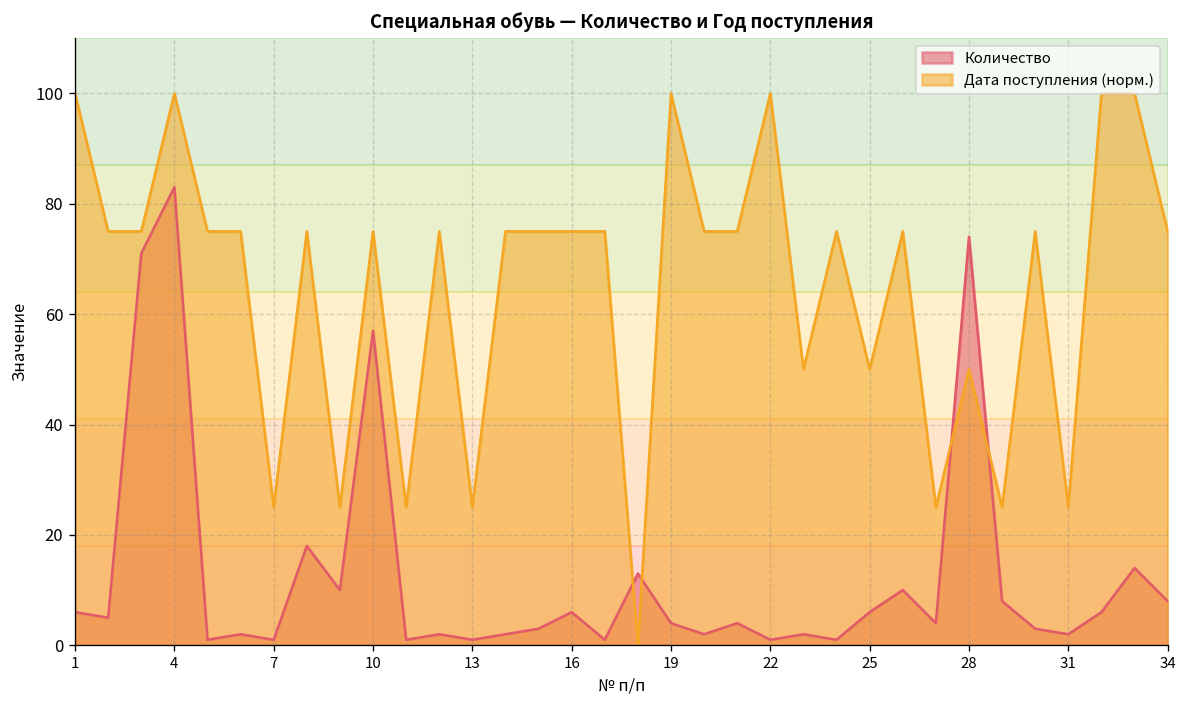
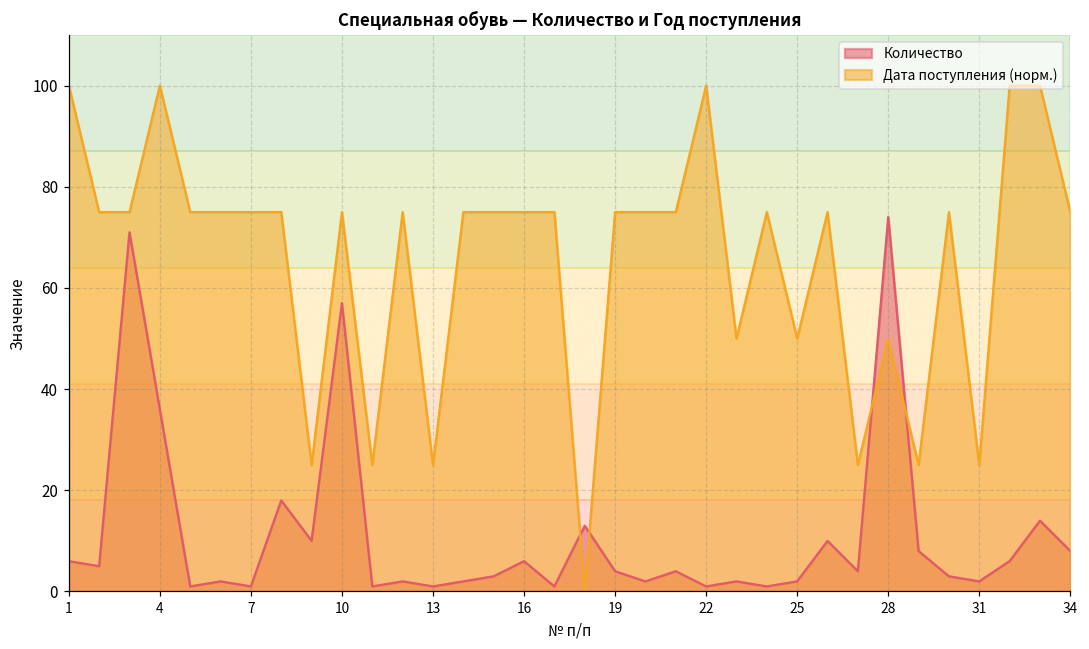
Количество, 4: 83 -> 36
Дата поступления (норм.), 7: 25 -> 75
Дата поступления (норм.), 19: 100 -> 75
Количество, 25: 6 -> 2
